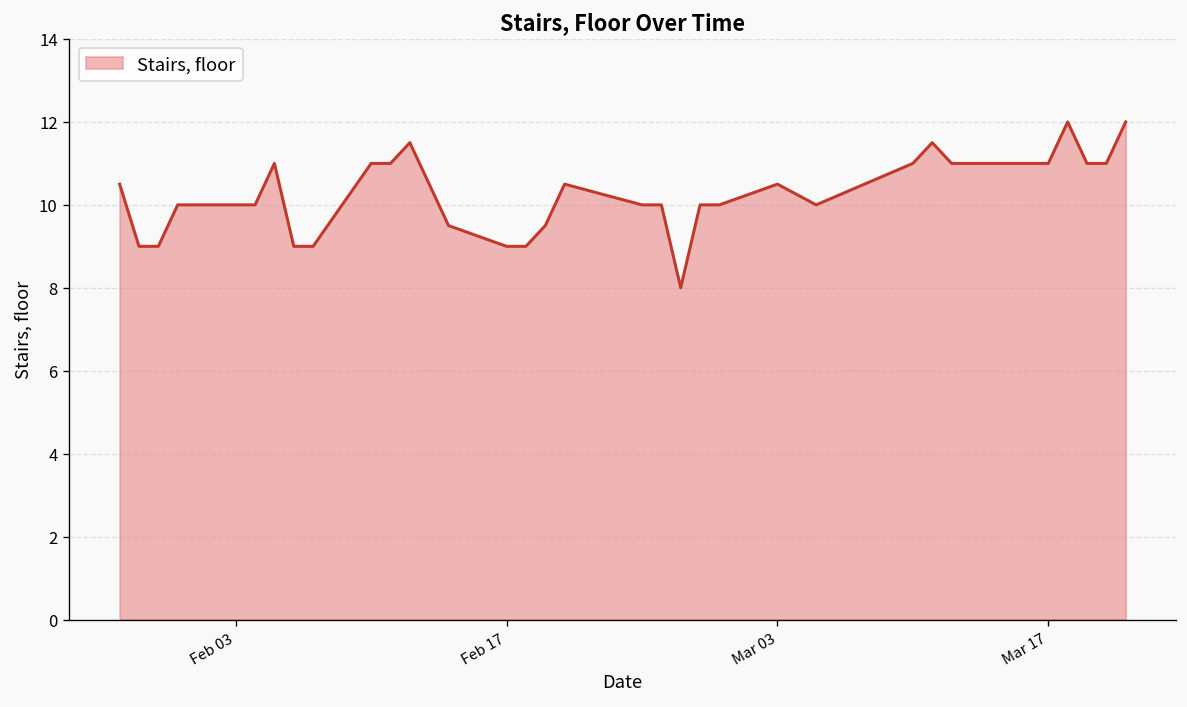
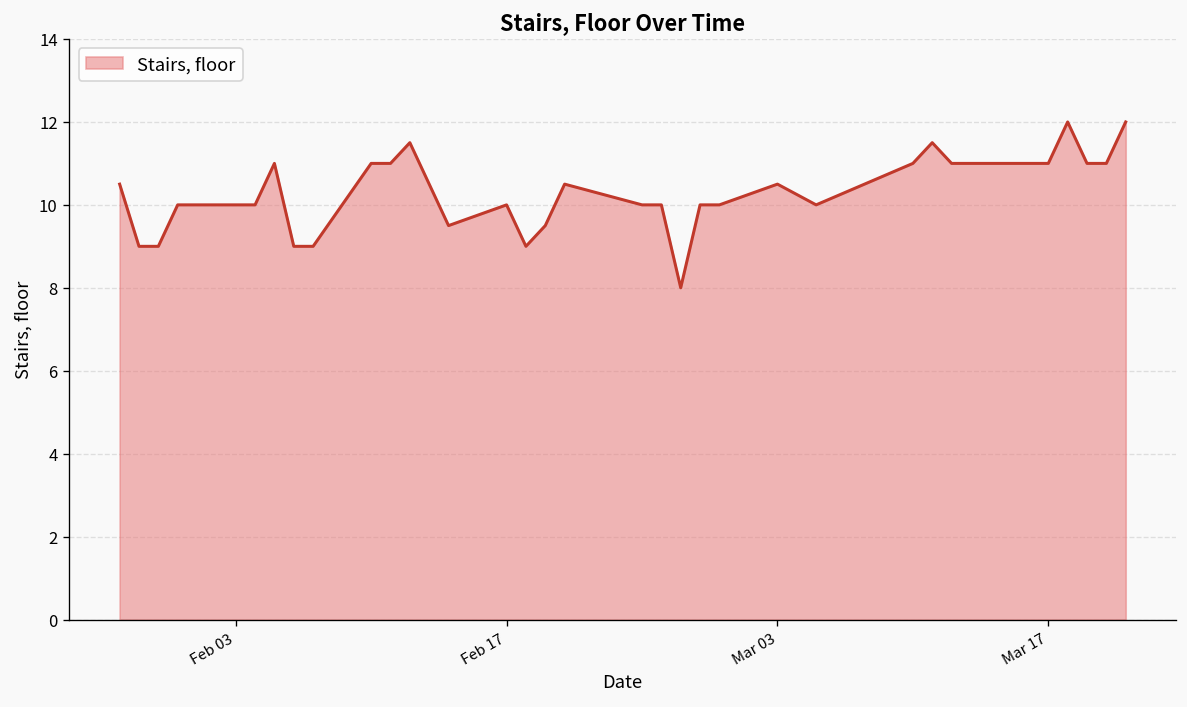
Feb 17: 9 -> 10
